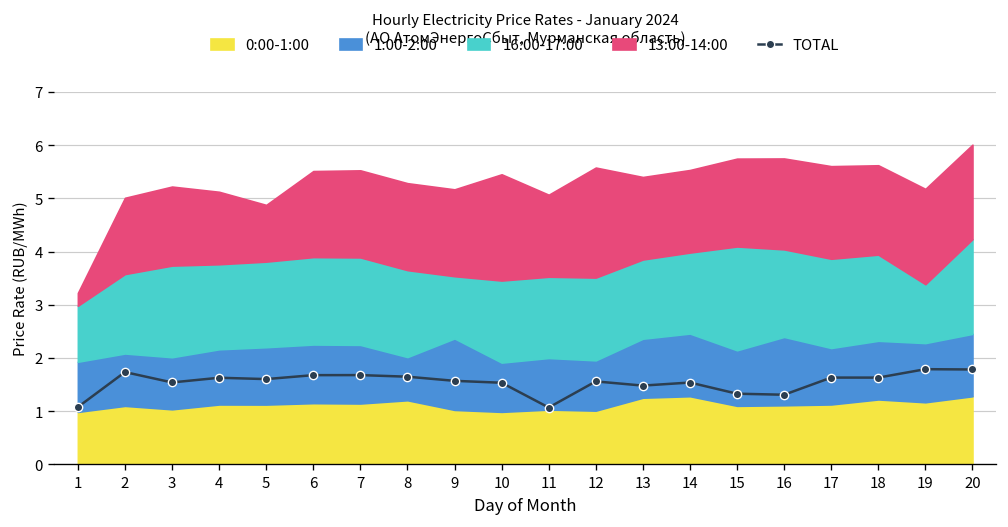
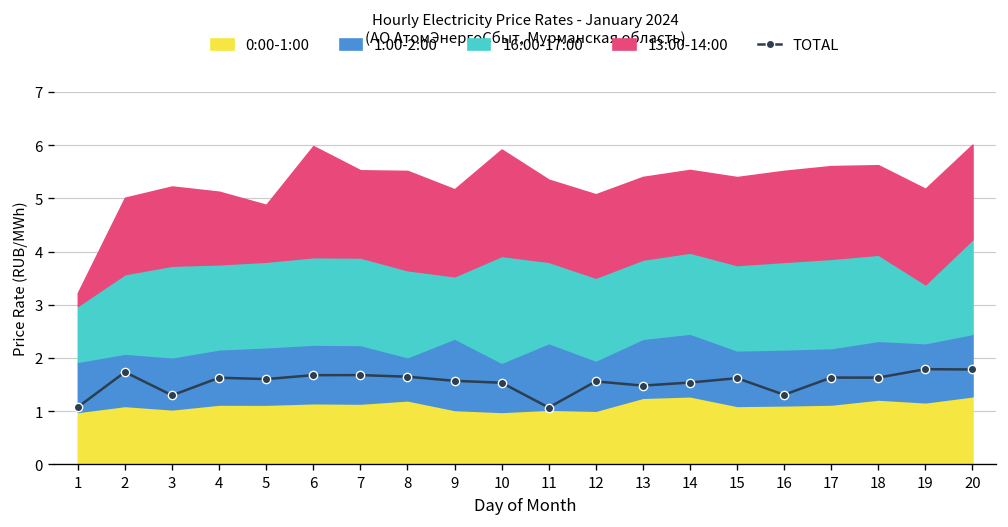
TOTAL, 3: 1.5 -> 1.3
13:00-14:00, 6: 1.6 -> 2.1
13:00-14:00, 8: 1.6 -> 1.9
16:00-17:00, 10: 1.5 -> 2.0
1:00-2:00, 11: 1.0 -> 1.3
13:00-14:00, 12: 2.1 -> 1.6
TOTAL, 15: 1.3 -> 1.6
16:00-17:00, 15: 2.0 -> 1.6
1:00-2:00, 16: 1.3 -> 1.1
